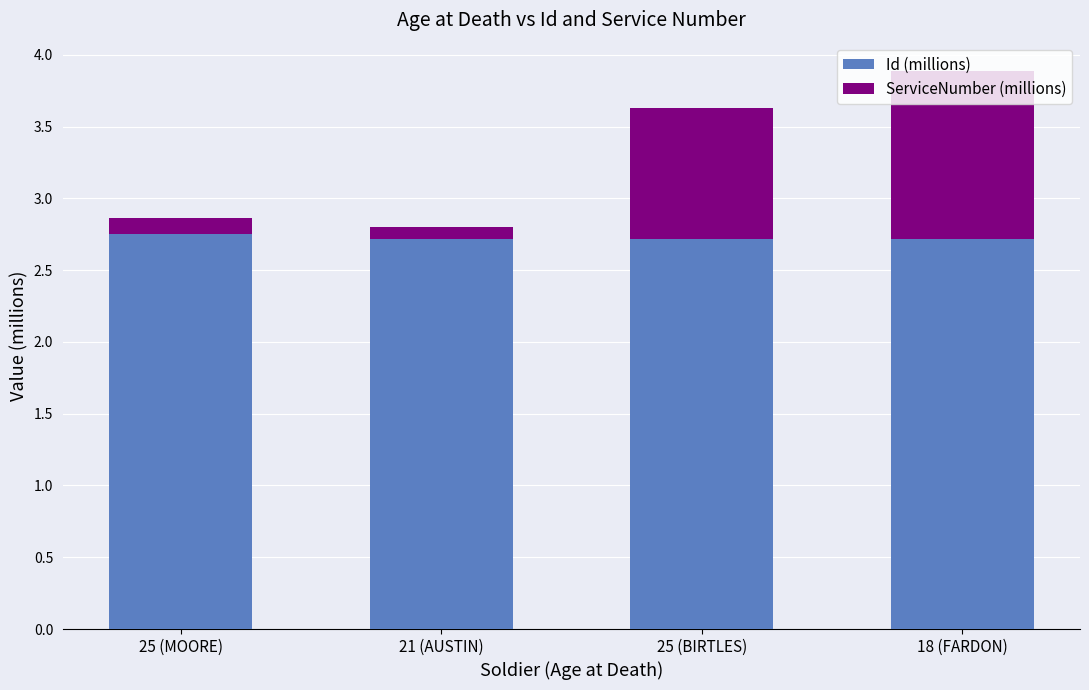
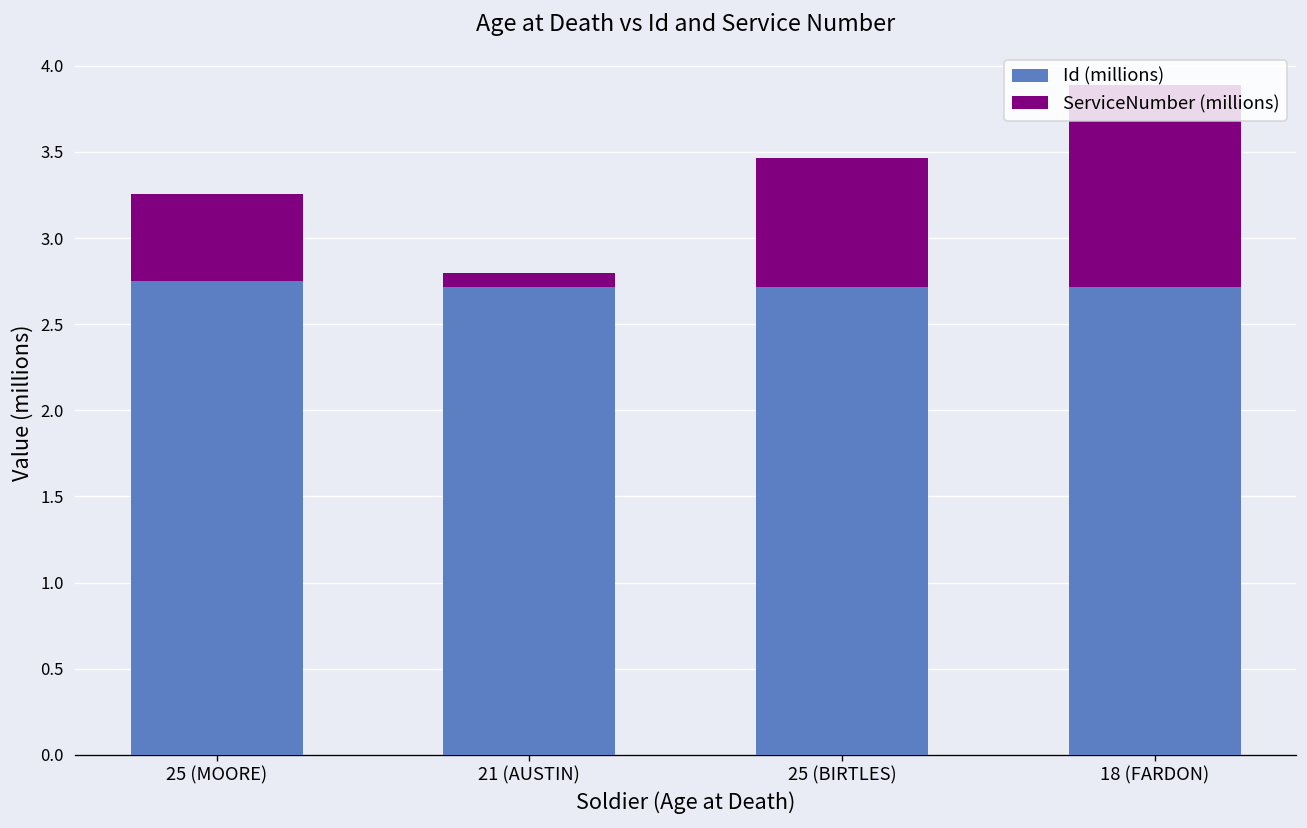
ServiceNumber (millions), 25 (MOORE): 0.11 -> 0.51
ServiceNumber (millions), 25 (BIRTLES): 0.91 -> 0.75
